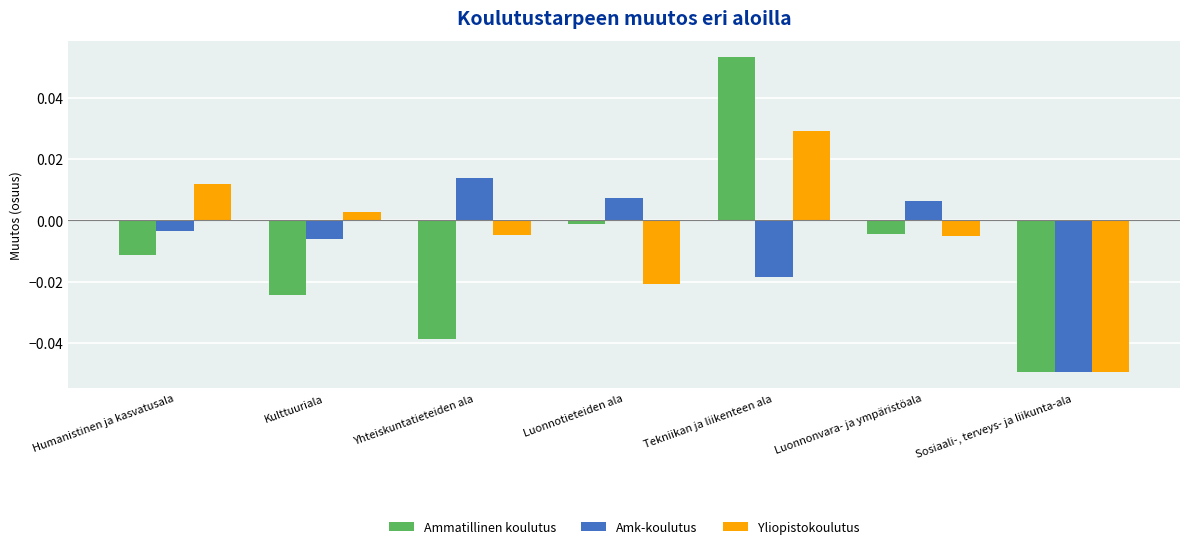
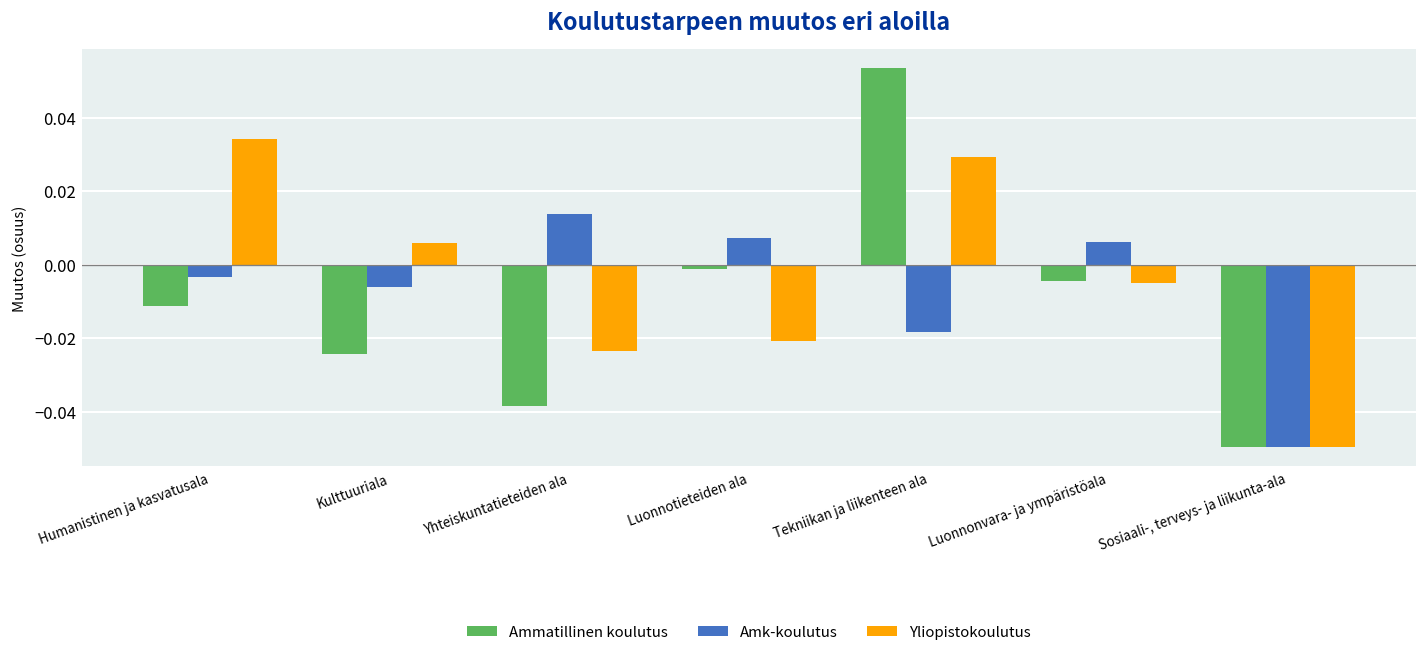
Yliopistokoulutus, Humanistinen ja kasvatusala: 0.012 -> 0.034
Yliopistokoulutus, Kulttuuriala: 0.003 -> 0.006
Yliopistokoulutus, Yhteiskuntatieteiden ala: -0.005 -> -0.023
